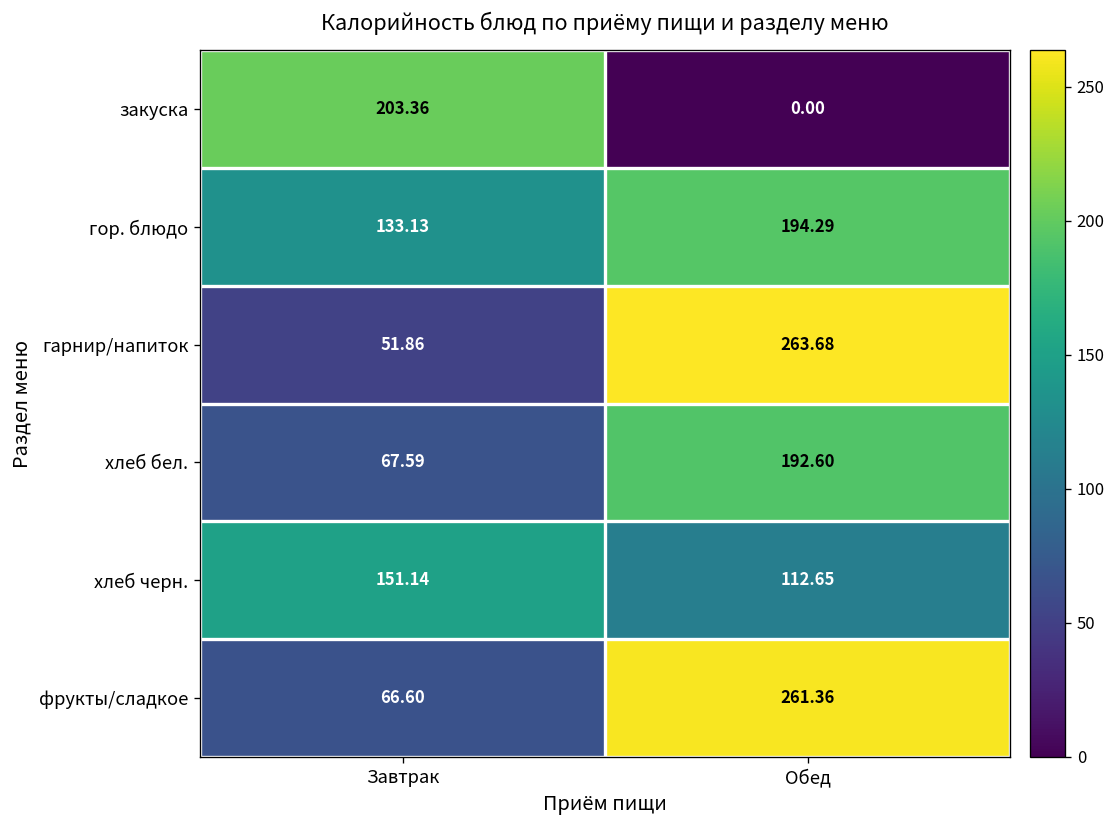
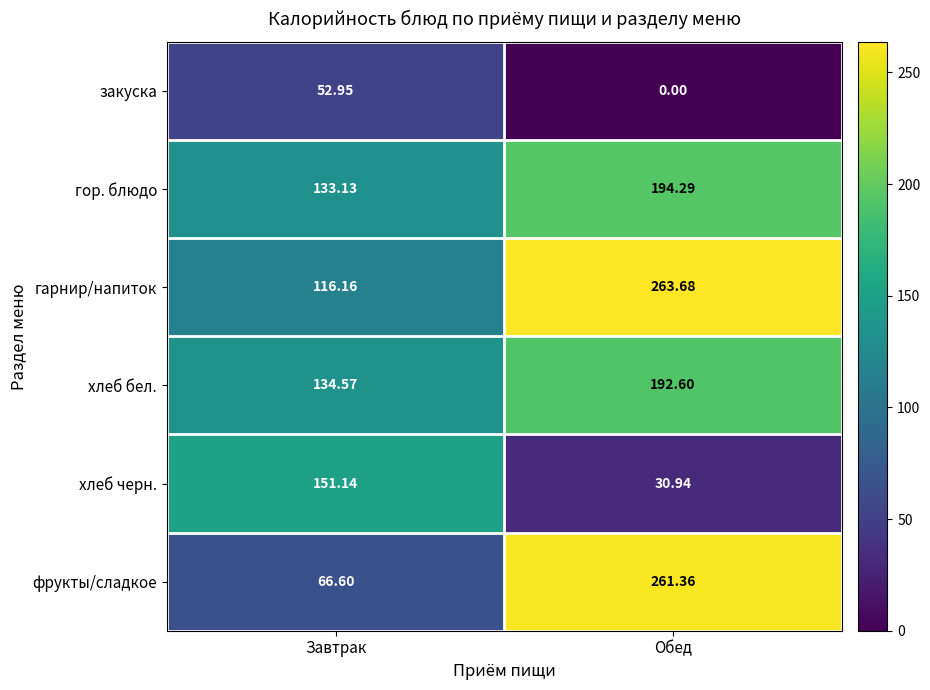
закуска, Завтрак: 203.36 -> 52.95
гарнир/напиток, Завтрак: 51.86 -> 116.16
хлеб бел., Завтрак: 67.59 -> 134.57
хлеб черн., Обед: 112.65 -> 30.94
